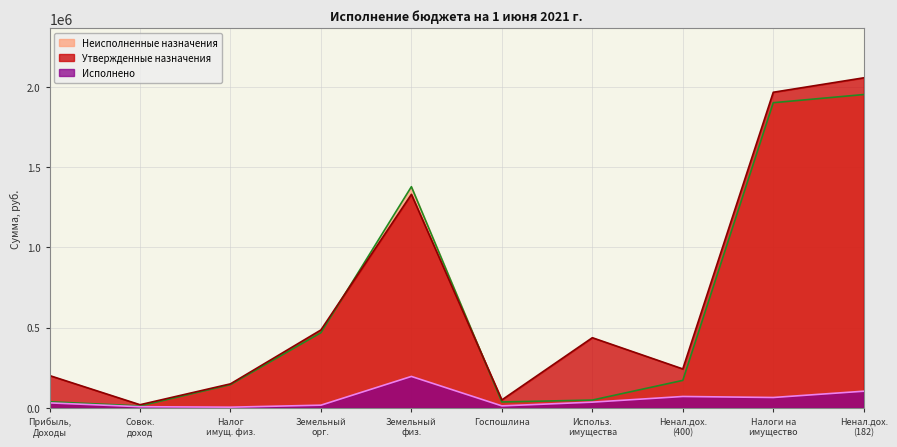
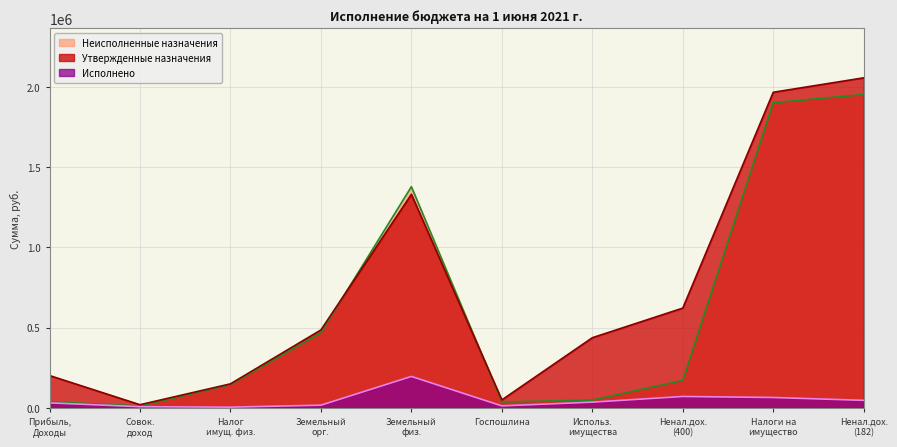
Утвержденные назначения, Ненал.дох. (400): 240000 -> 620000
Исполнено, Ненал.дох. (182): 100000 -> 50000
